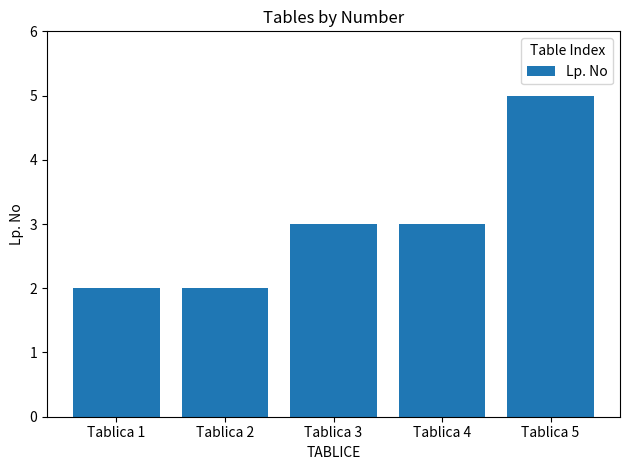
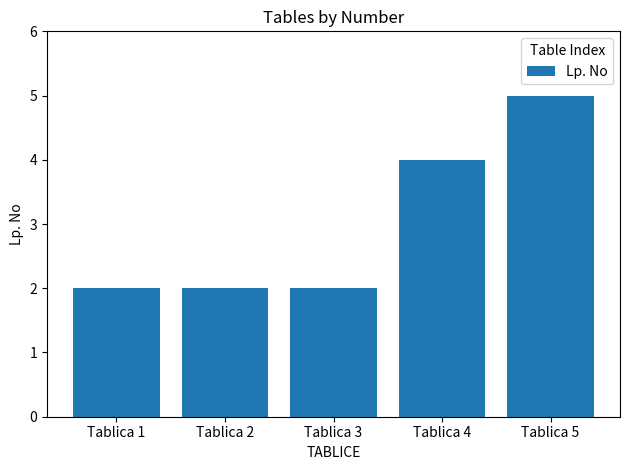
Tablica 3: 3 -> 2
Tablica 4: 3 -> 4
